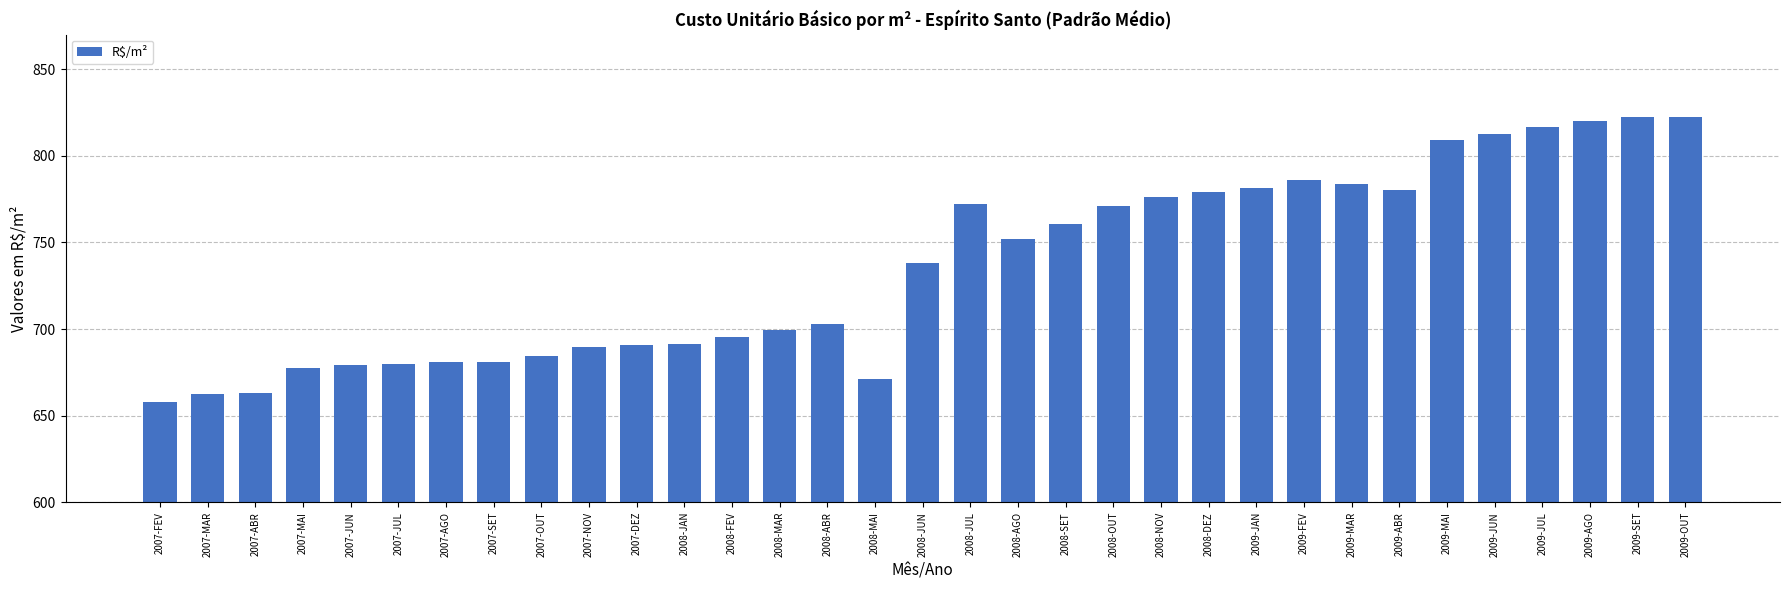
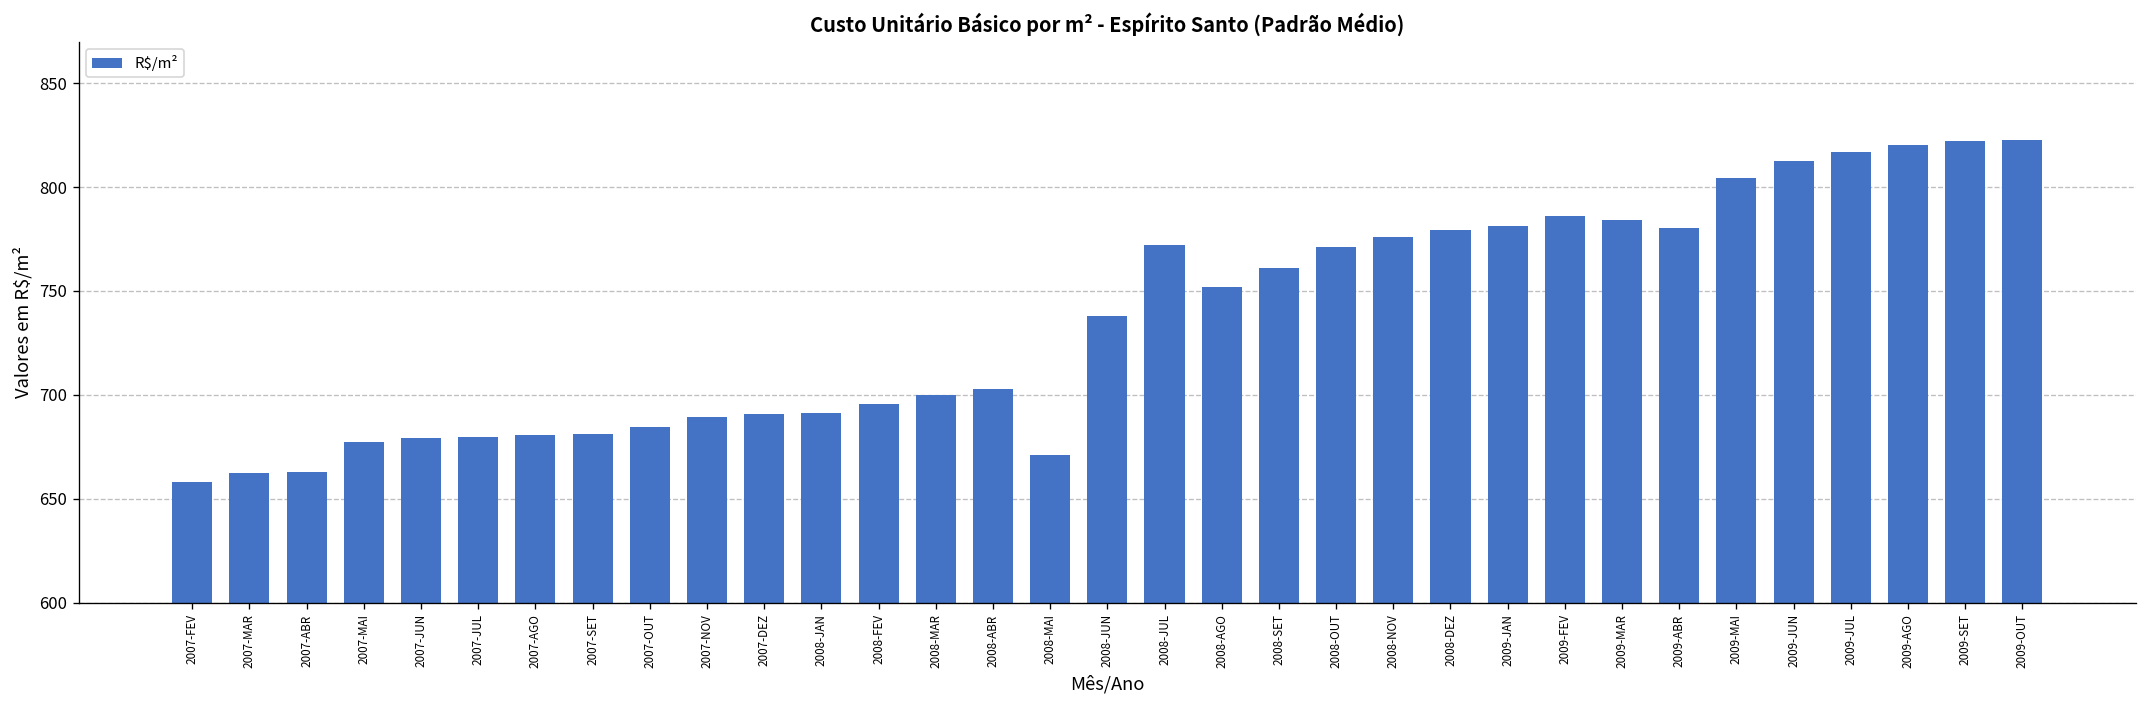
2009-MAI: 809 -> 804
